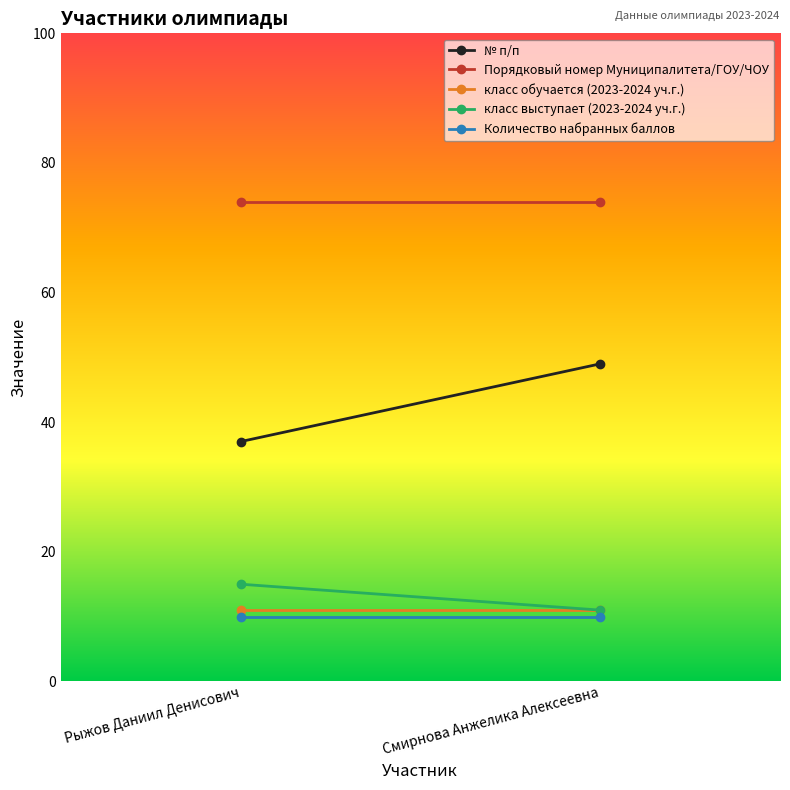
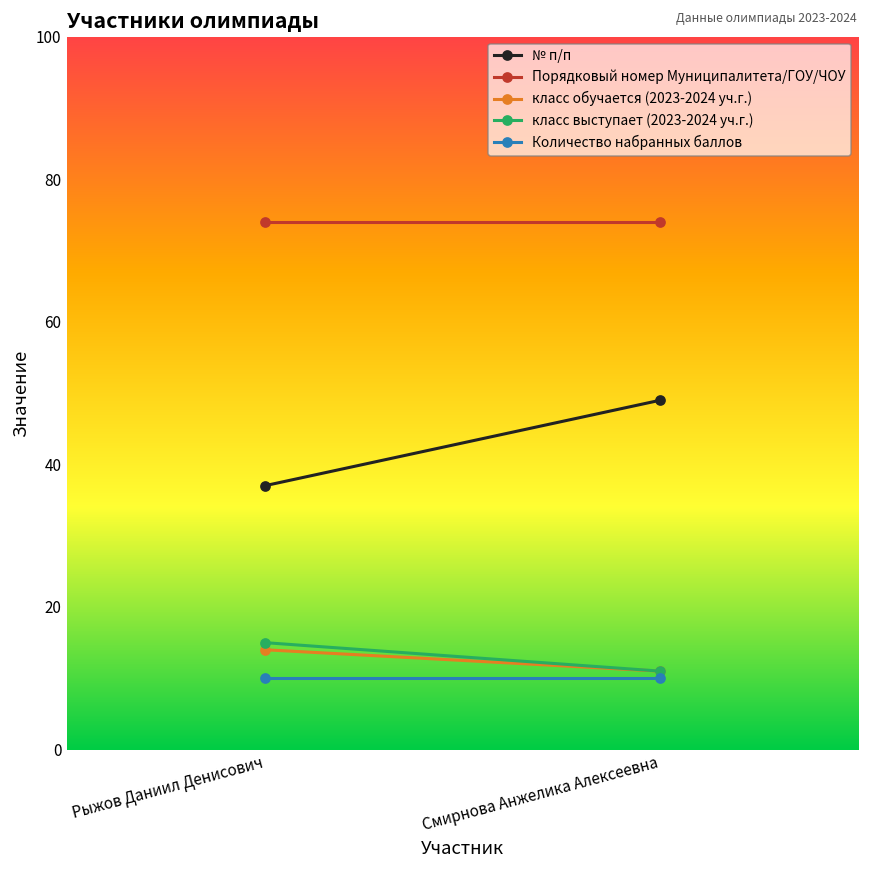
класс обучается (2023-2024 уч.г.), Рыжов Даниил Денисович: 11 -> 14
